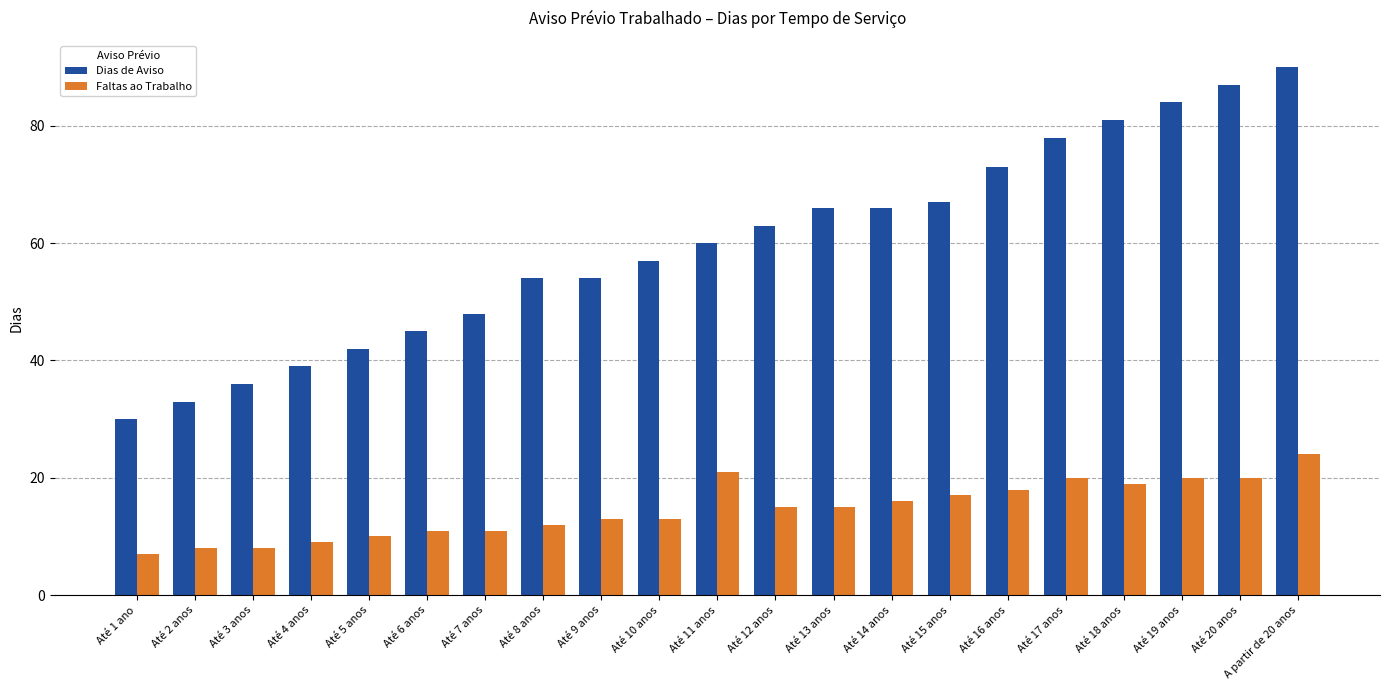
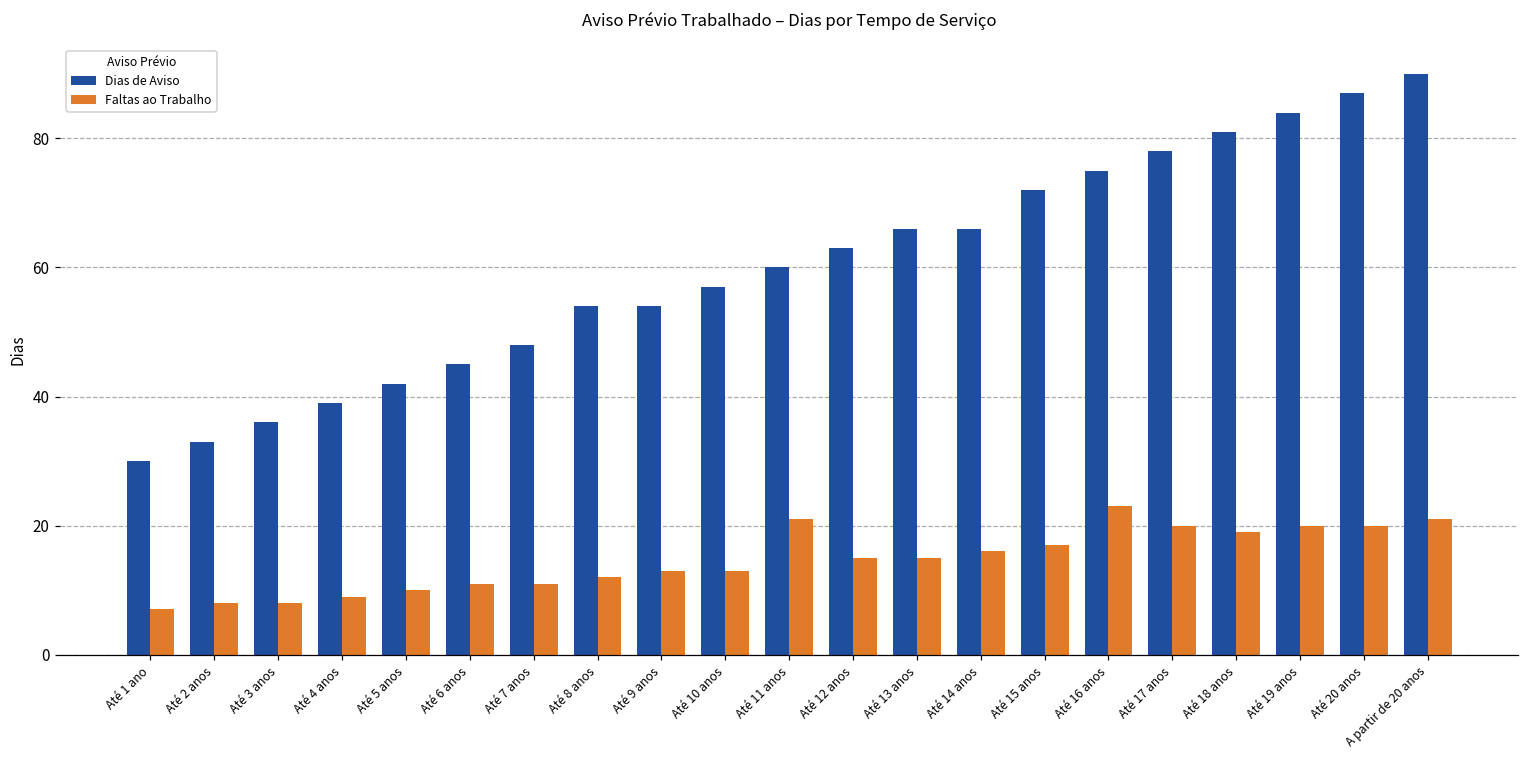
Dias de Aviso, Até 15 anos: 67 -> 72
Dias de Aviso, Até 16 anos: 73 -> 75
Faltas ao Trabalho, Até 16 anos: 18 -> 23
Faltas ao Trabalho, A partir de 20 anos: 24 -> 21
